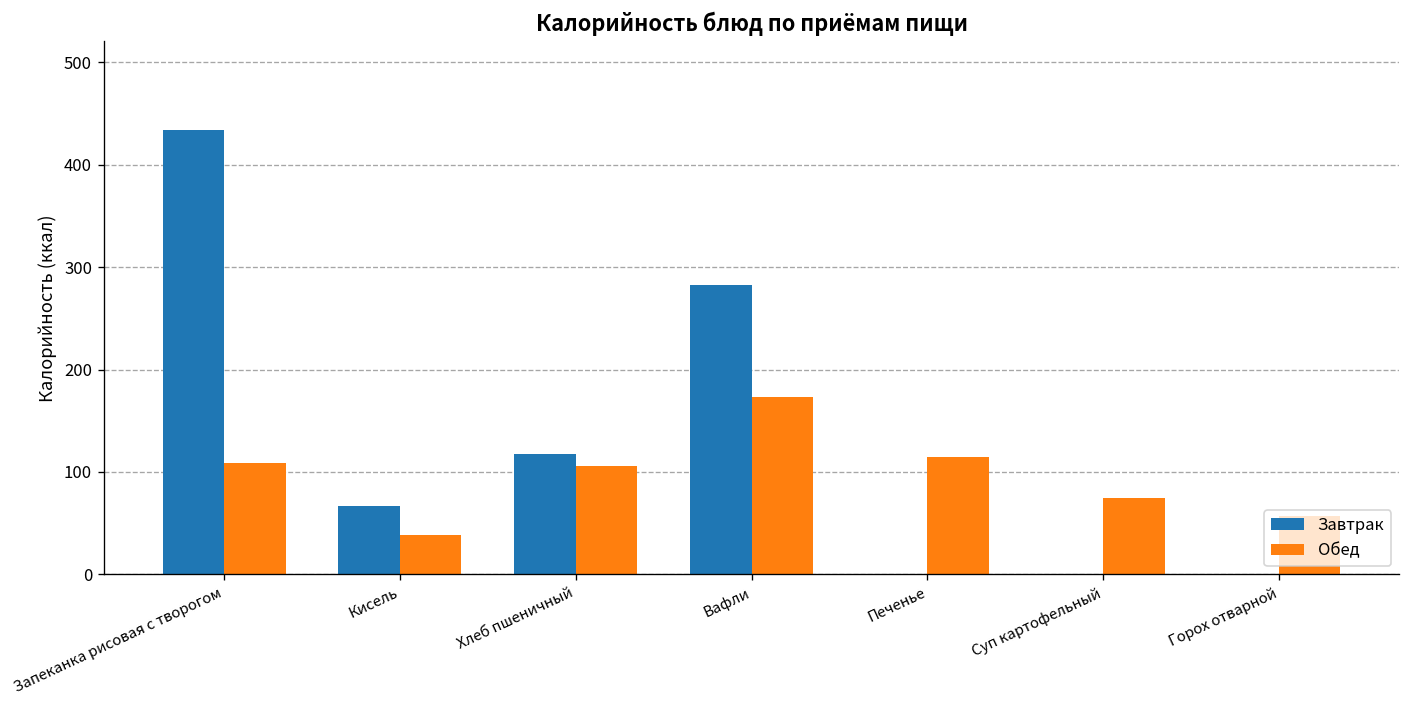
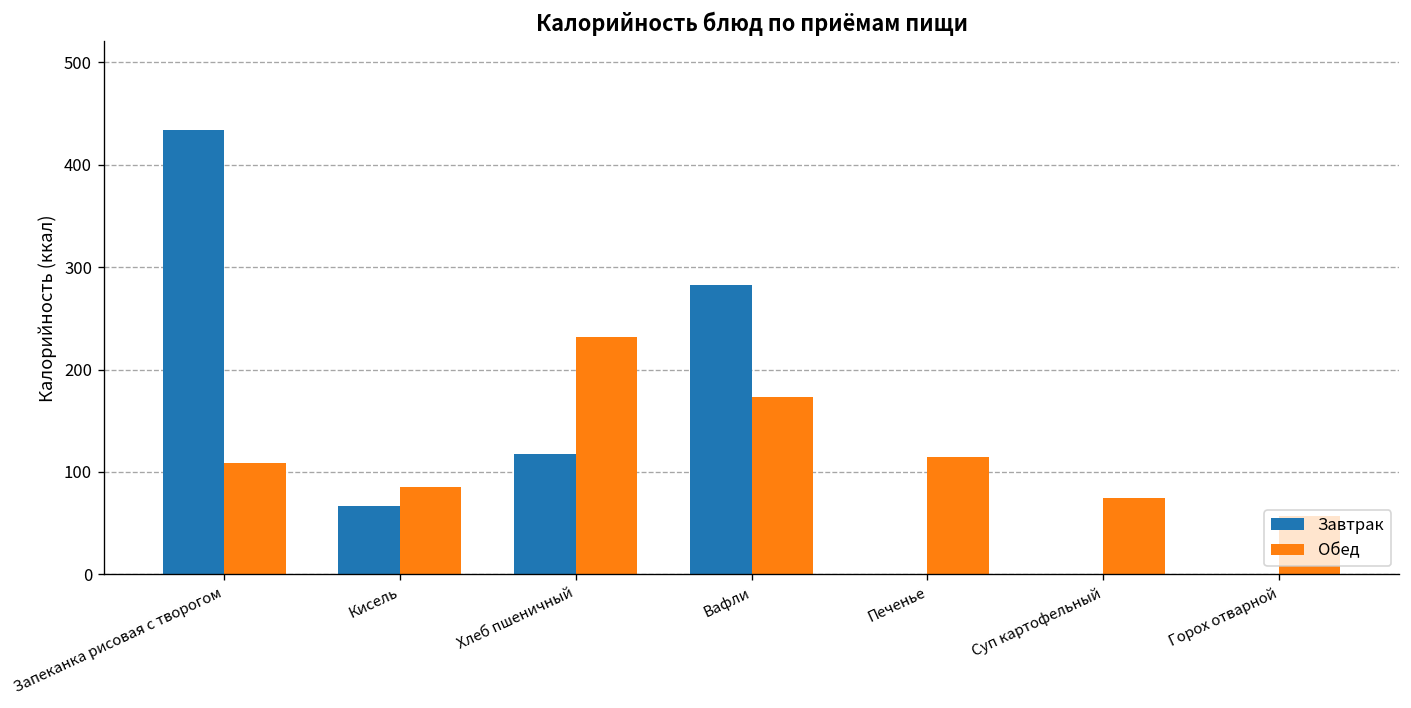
Обед, Кисель: 40 -> 90
Обед, Хлеб пшеничный: 110 -> 230
